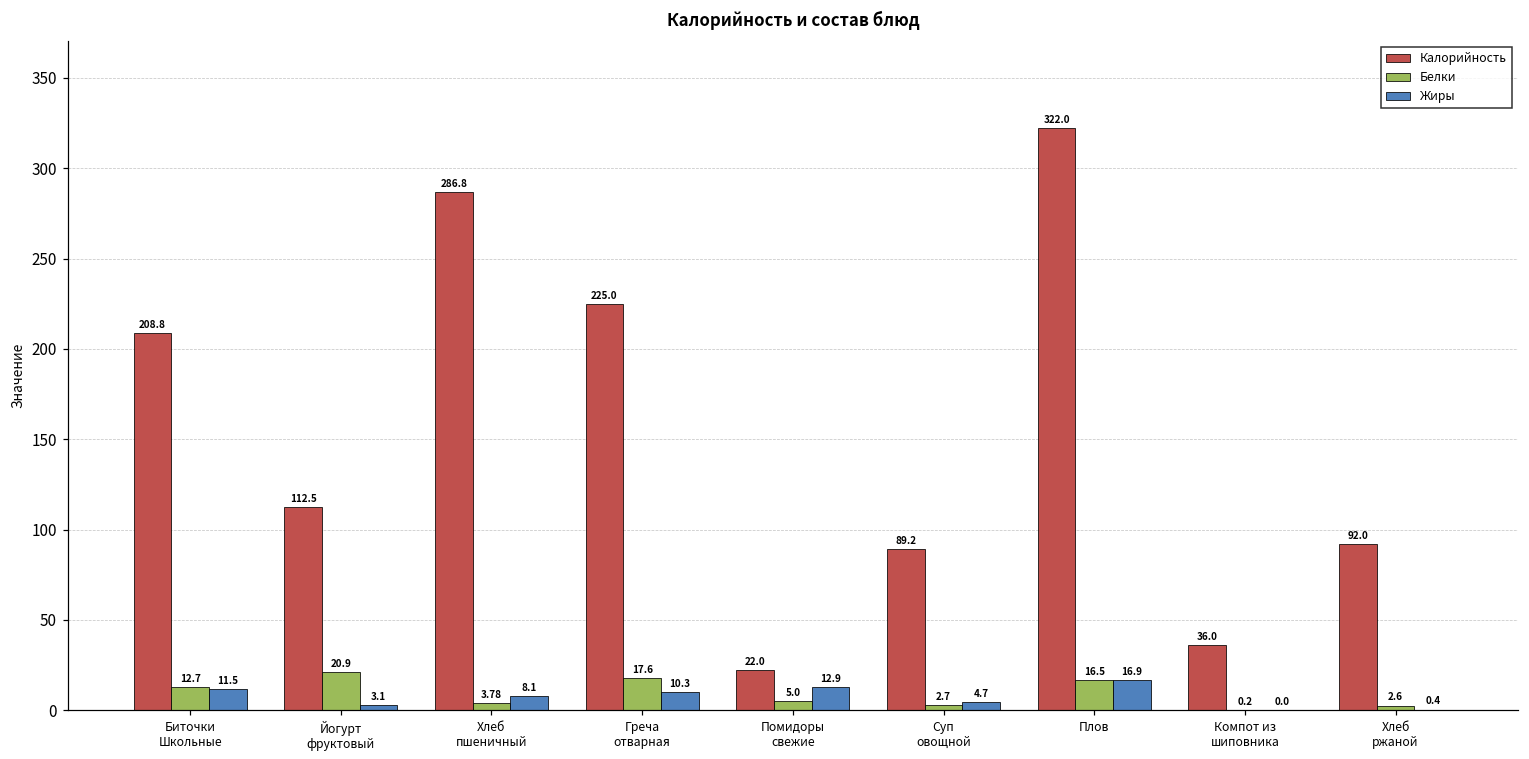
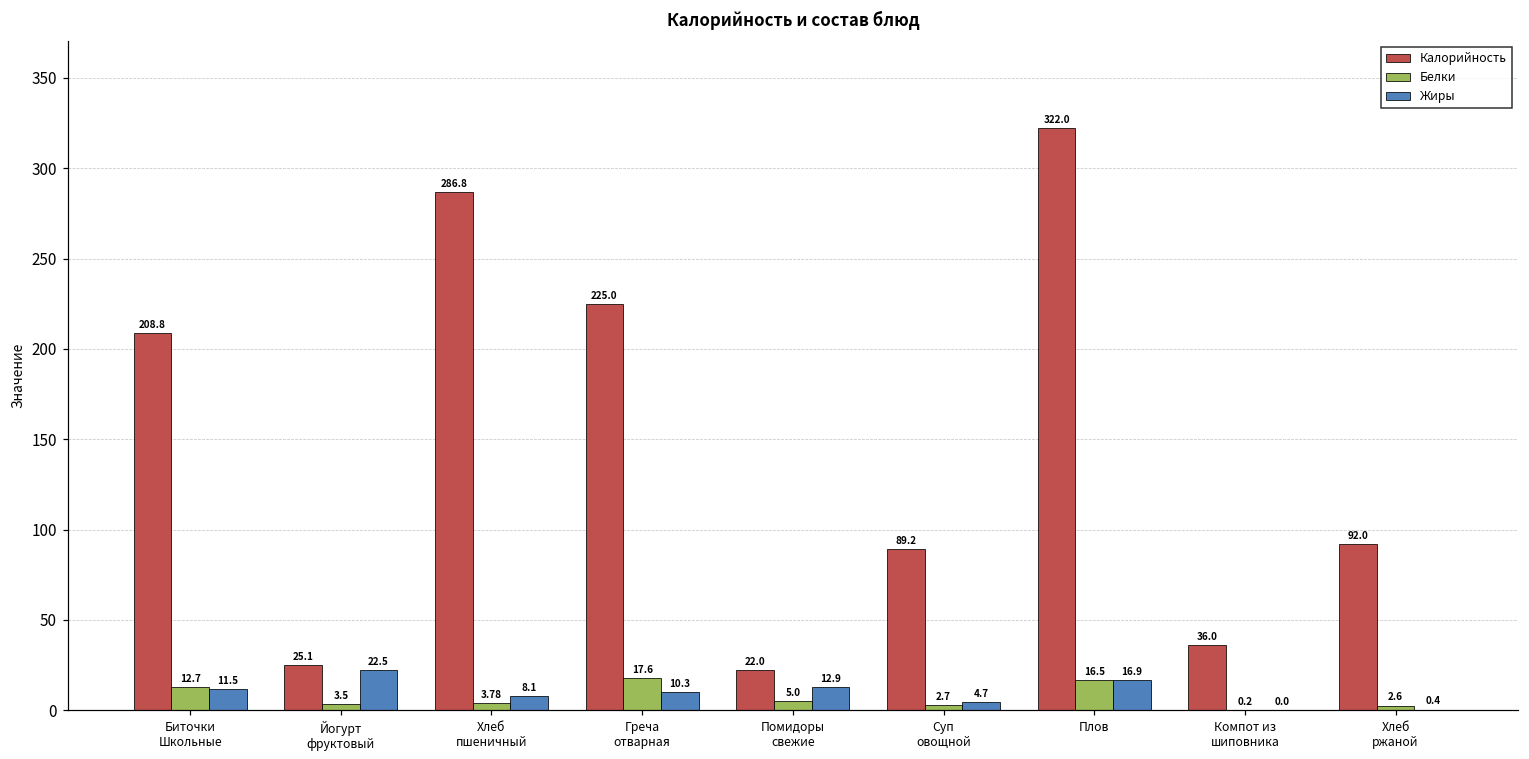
Калорийность, Йогурт фруктовый: 112.5 -> 25.1
Белки, Йогурт фруктовый: 20.9 -> 3.5
Жиры, Йогурт фруктовый: 3.1 -> 22.5
